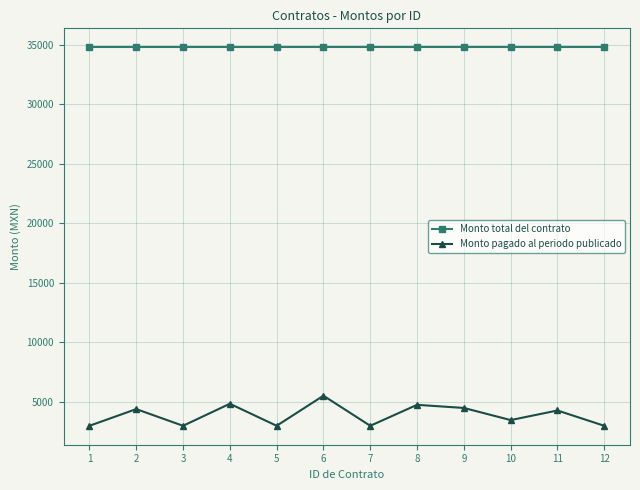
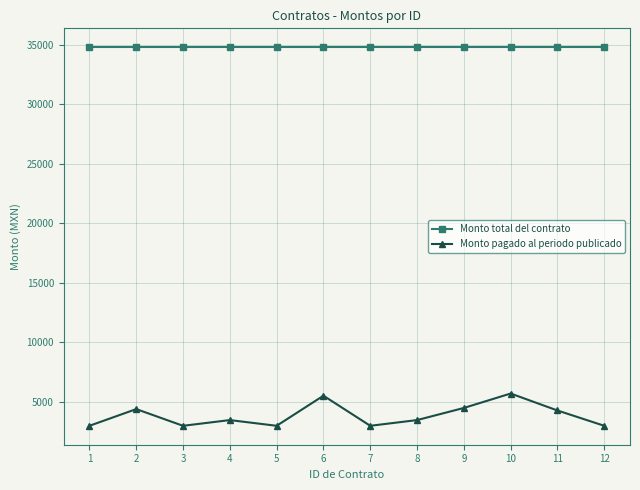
Monto pagado al periodo publicado, 4: 4900 -> 3500
Monto pagado al periodo publicado, 8: 4800 -> 3500
Monto pagado al periodo publicado, 10: 3500 -> 5700
